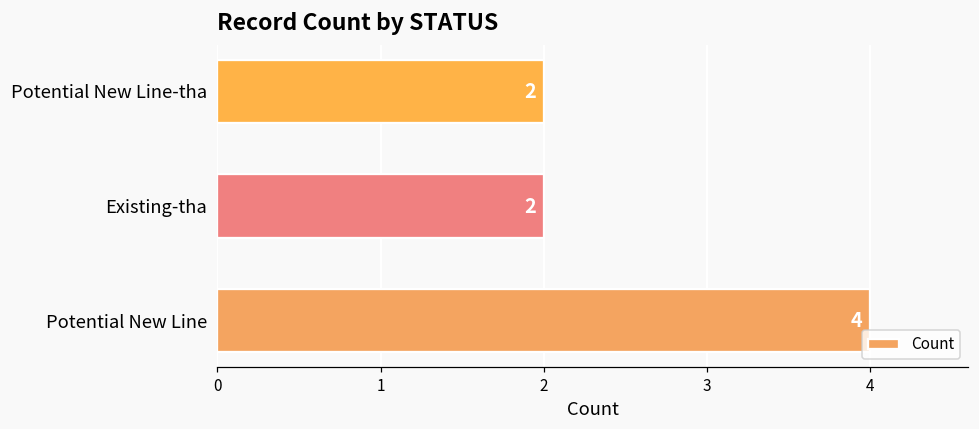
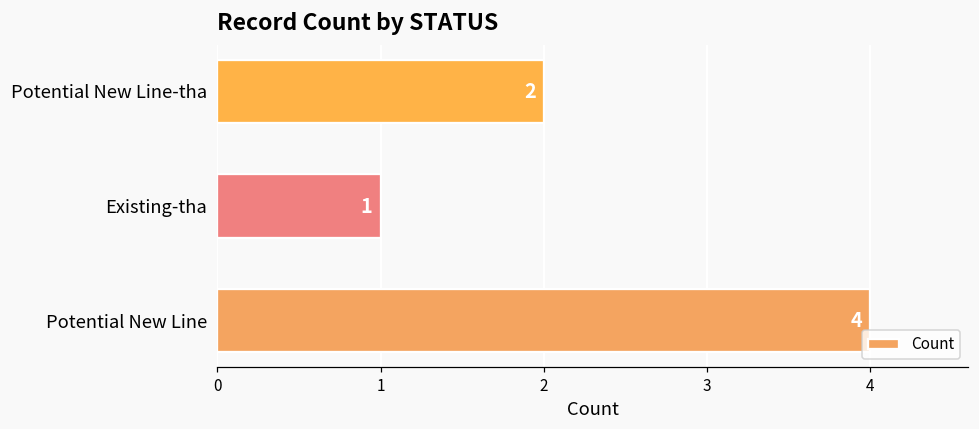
Existing-tha: 2 -> 1
